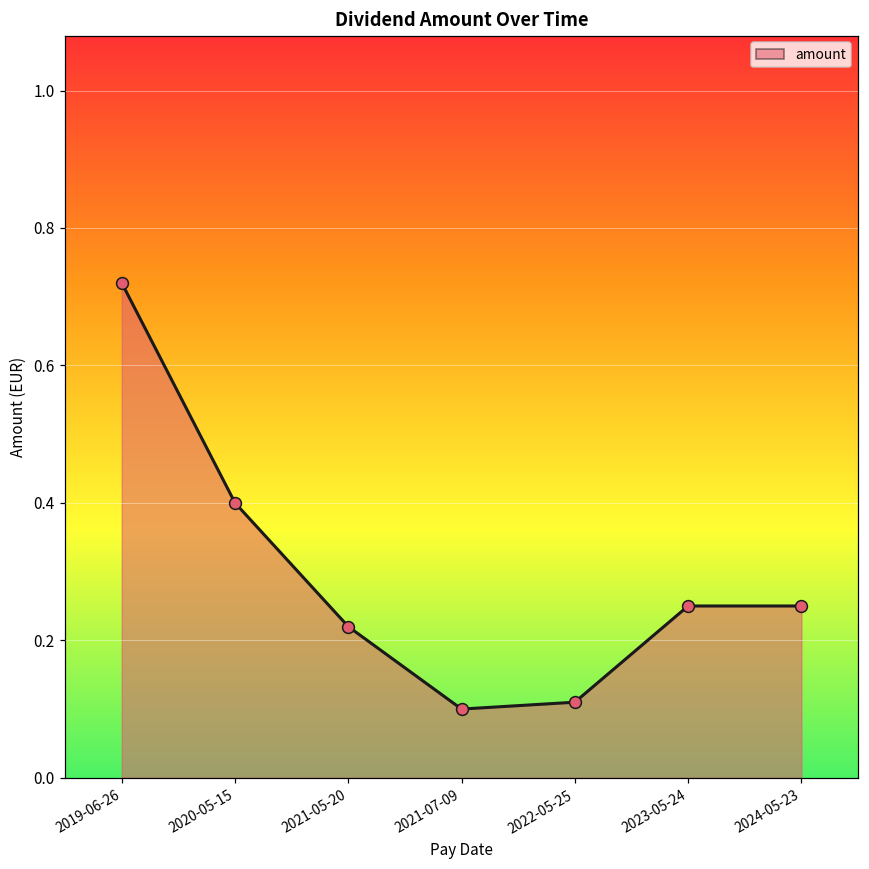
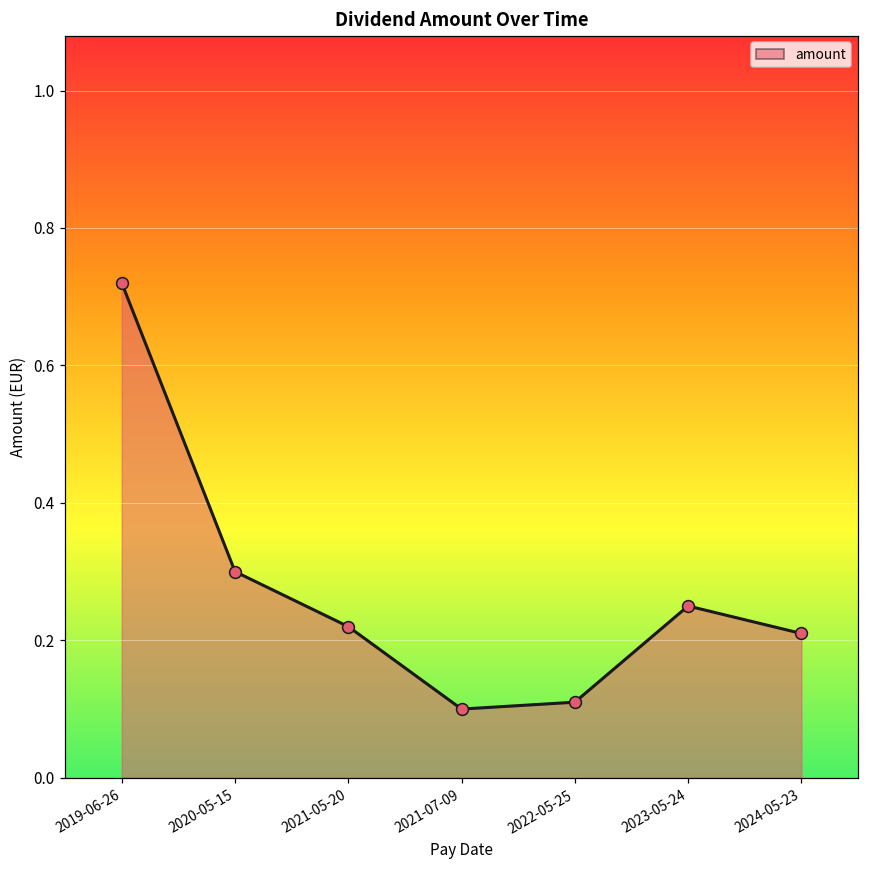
2020-05-15: 0.4 -> 0.3
2024-05-23: 0.25 -> 0.21
